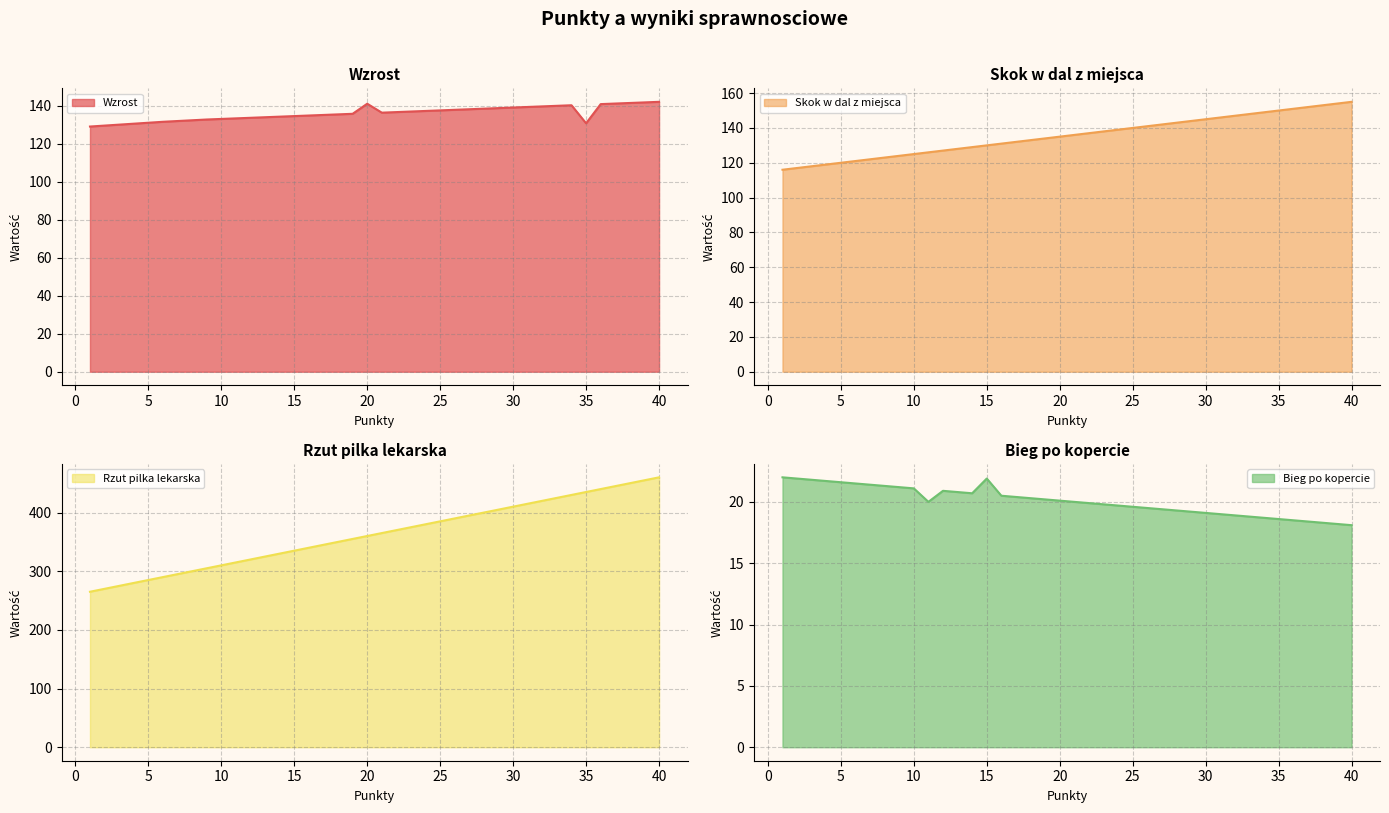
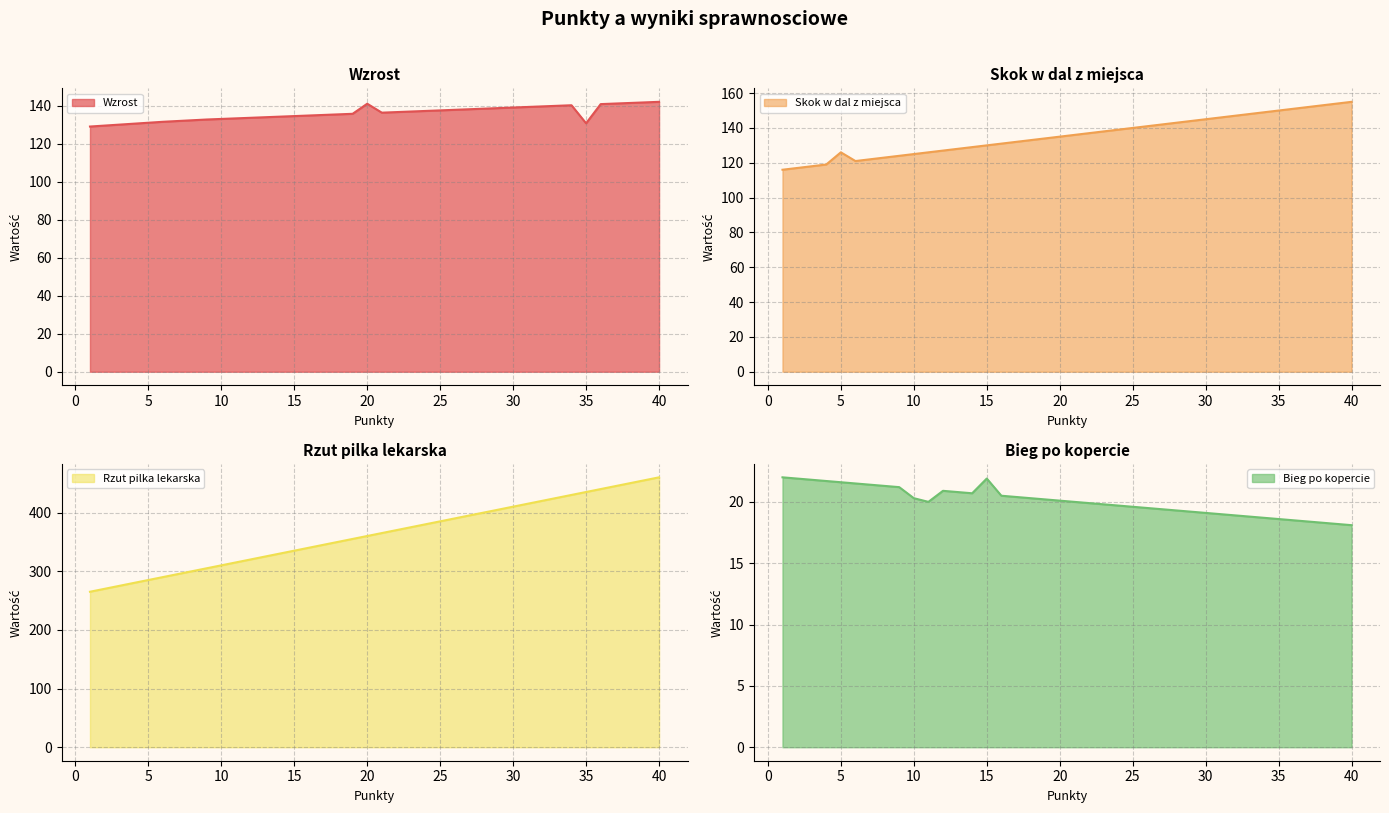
Skok w dal z miejsca, 5: 120 -> 126
Bieg po kopercie, 10: 21.1 -> 20.3
